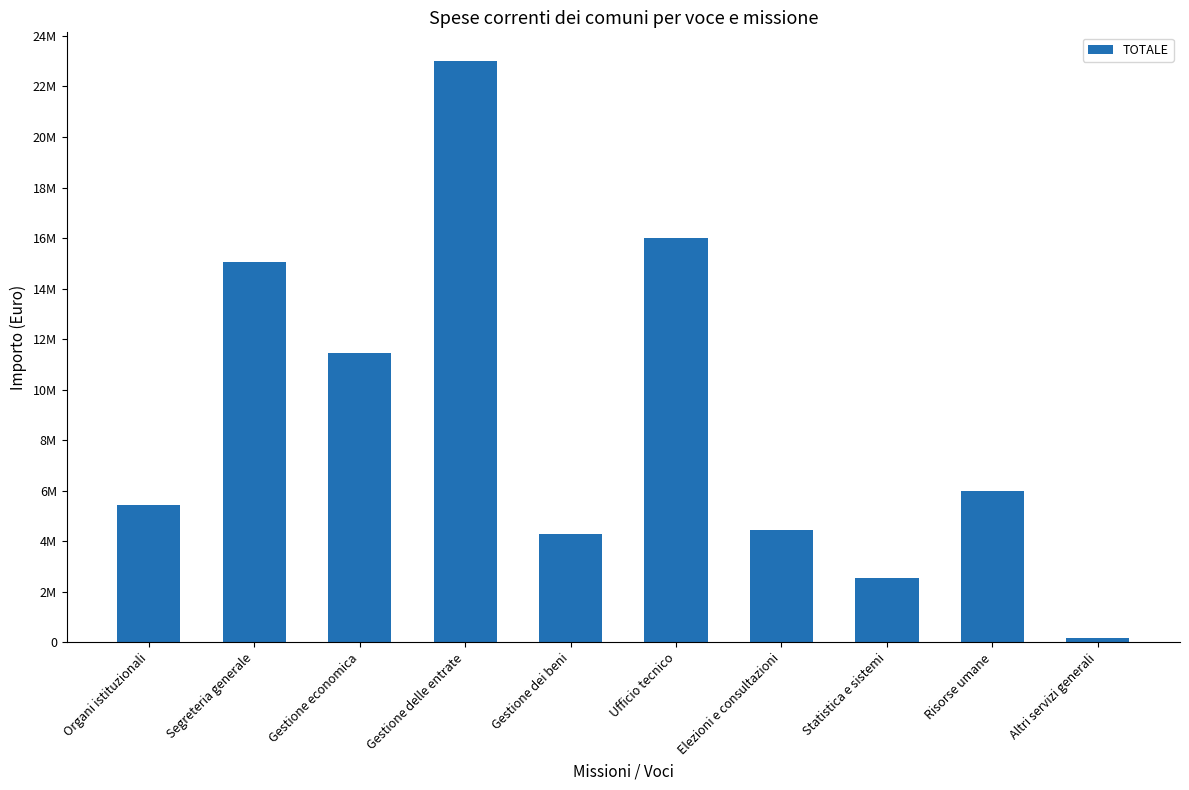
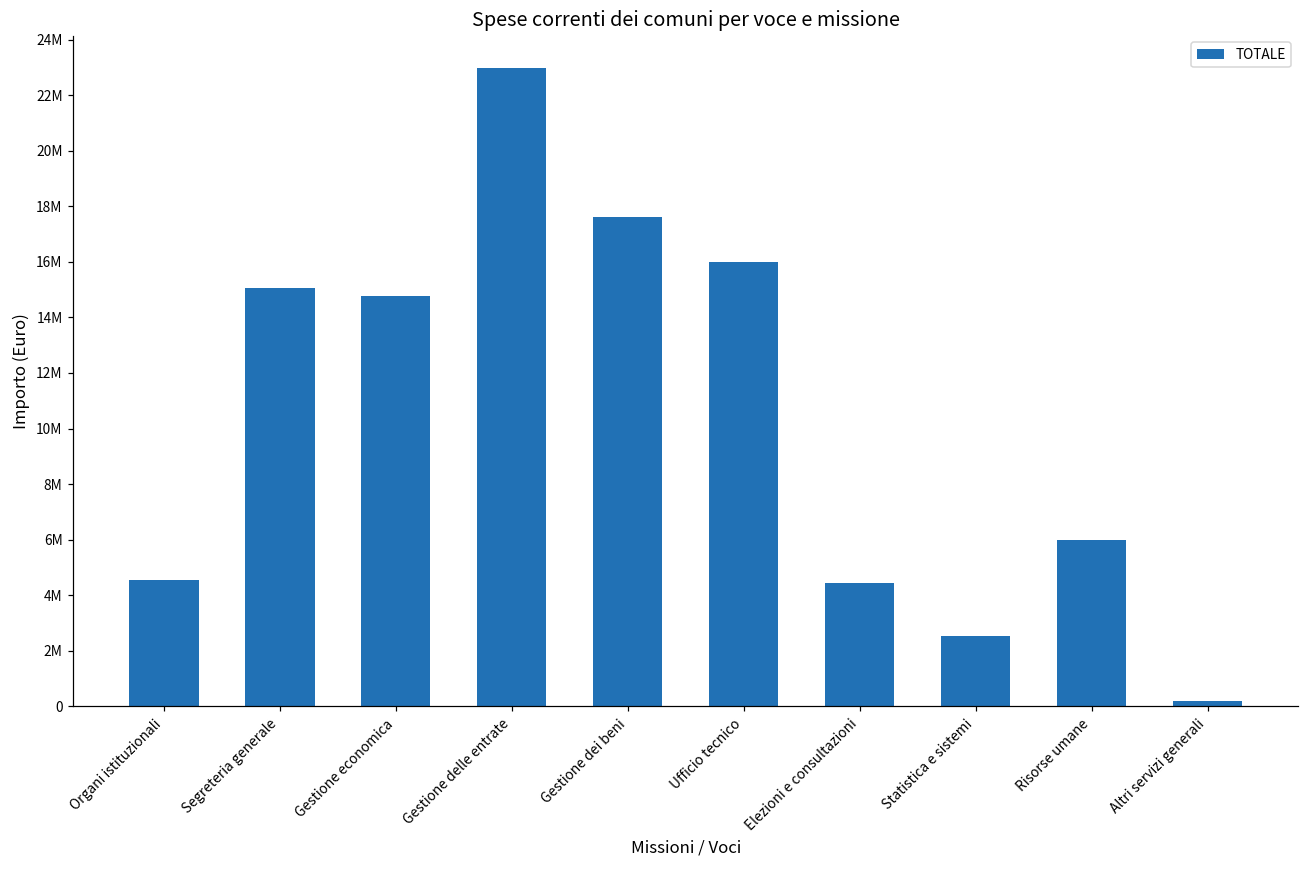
Organi istituzionali: 5400000 -> 4500000
Gestione economica: 11500000 -> 14800000
Gestione dei beni: 4300000 -> 17600000
